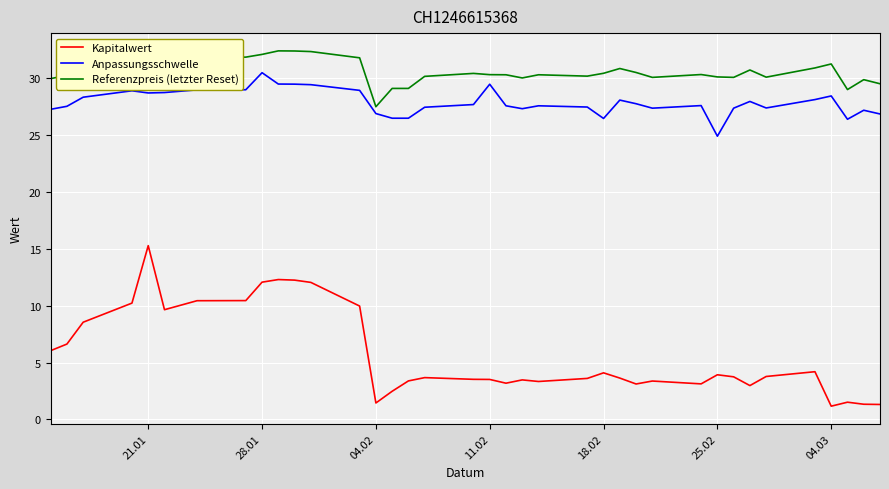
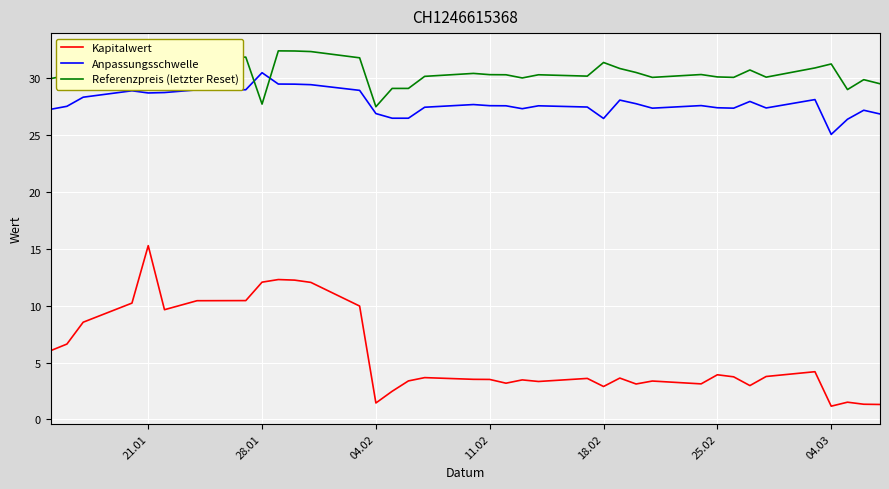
Referenzpreis (letzter Reset), 28.01: 32.1 -> 27.7
Anpassungsschwelle, 11.02: 29.5 -> 27.6
Kapitalwert, 18.02: 4.1 -> 2.9
Referenzpreis (letzter Reset), 18.02: 30.4 -> 31.4
Anpassungsschwelle, 25.02: 24.9 -> 27.4
Anpassungsschwelle, 04.03: 28.4 -> 25.1
